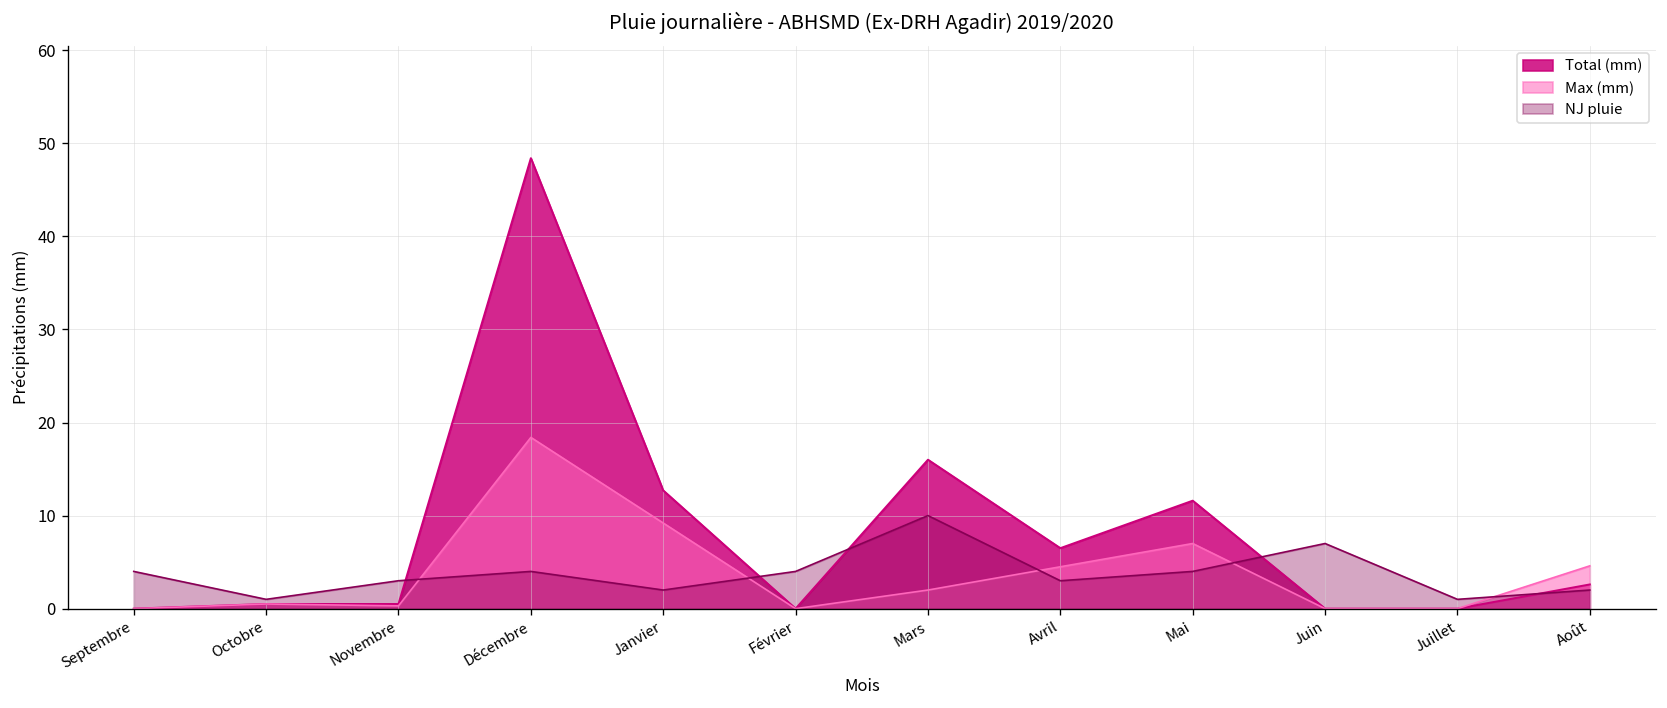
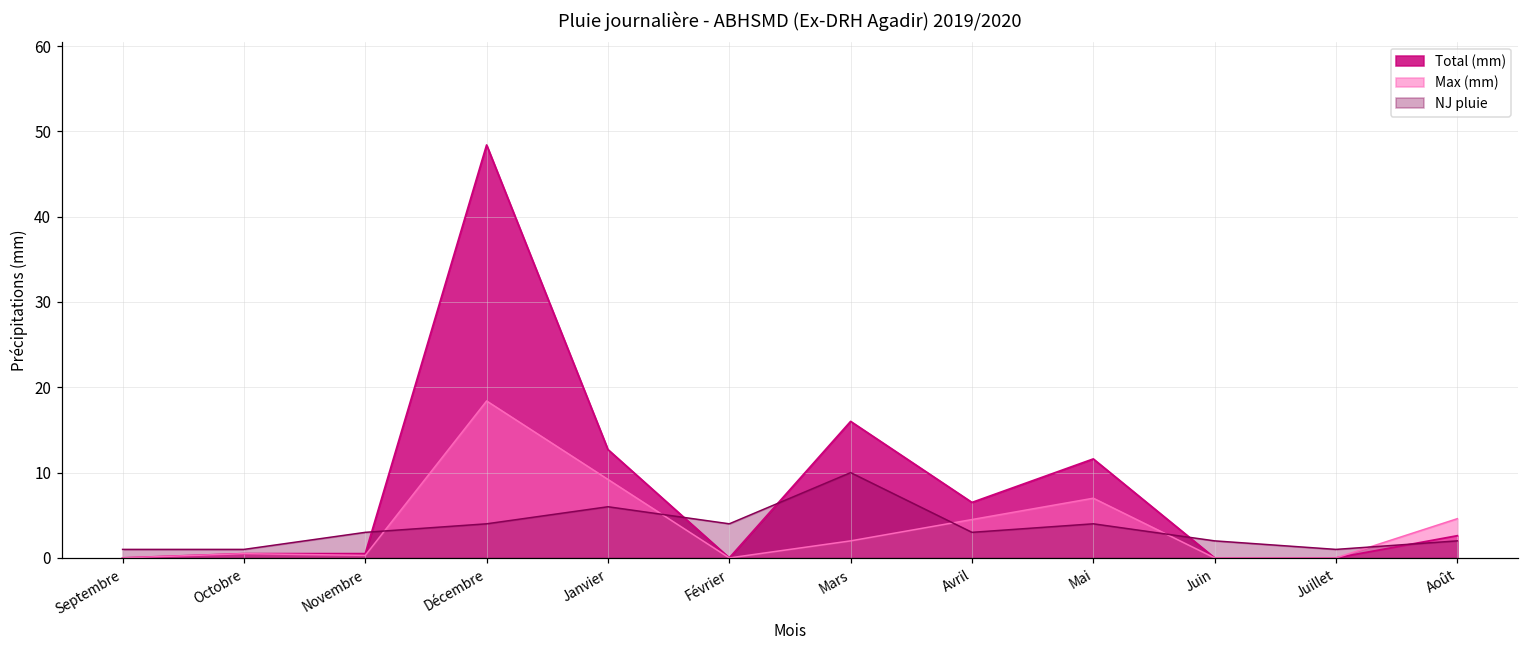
NJ pluie, Septembre: 4 -> 1
NJ pluie, Janvier: 2 -> 6
NJ pluie, Juin: 7 -> 2
